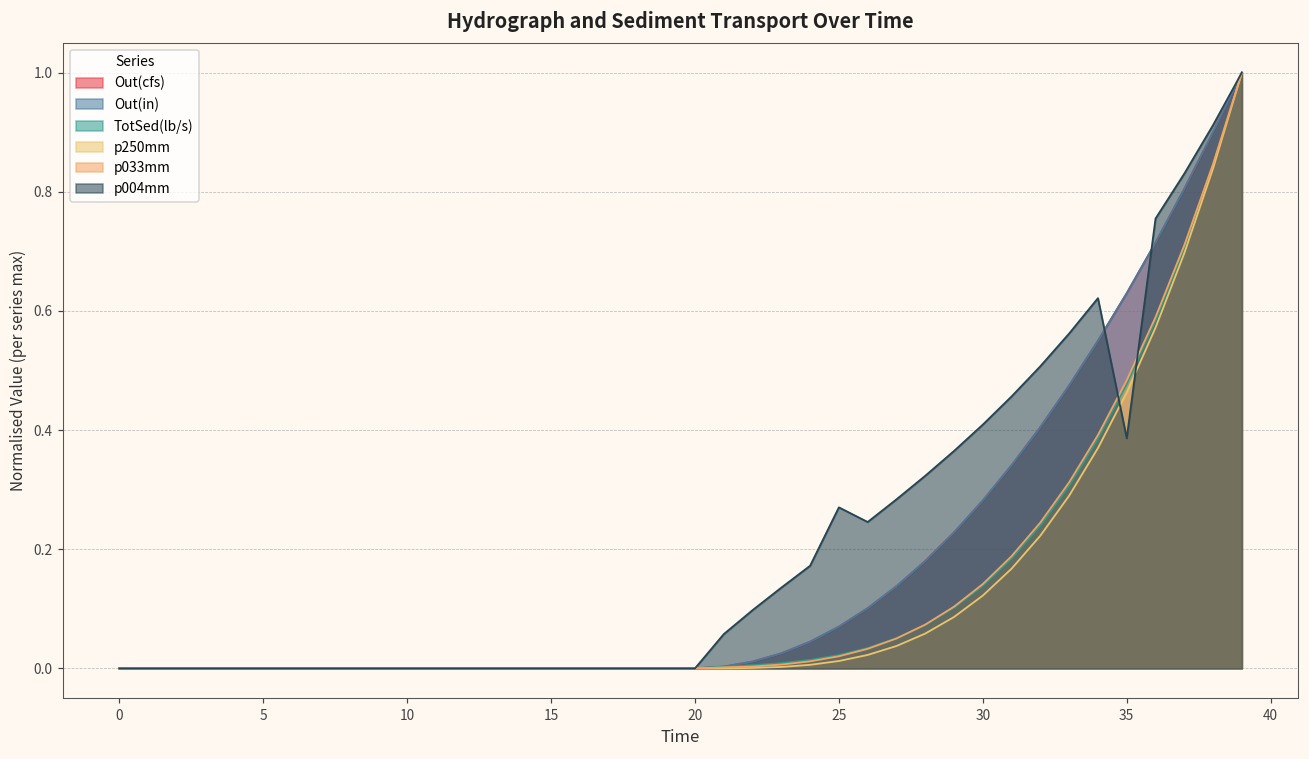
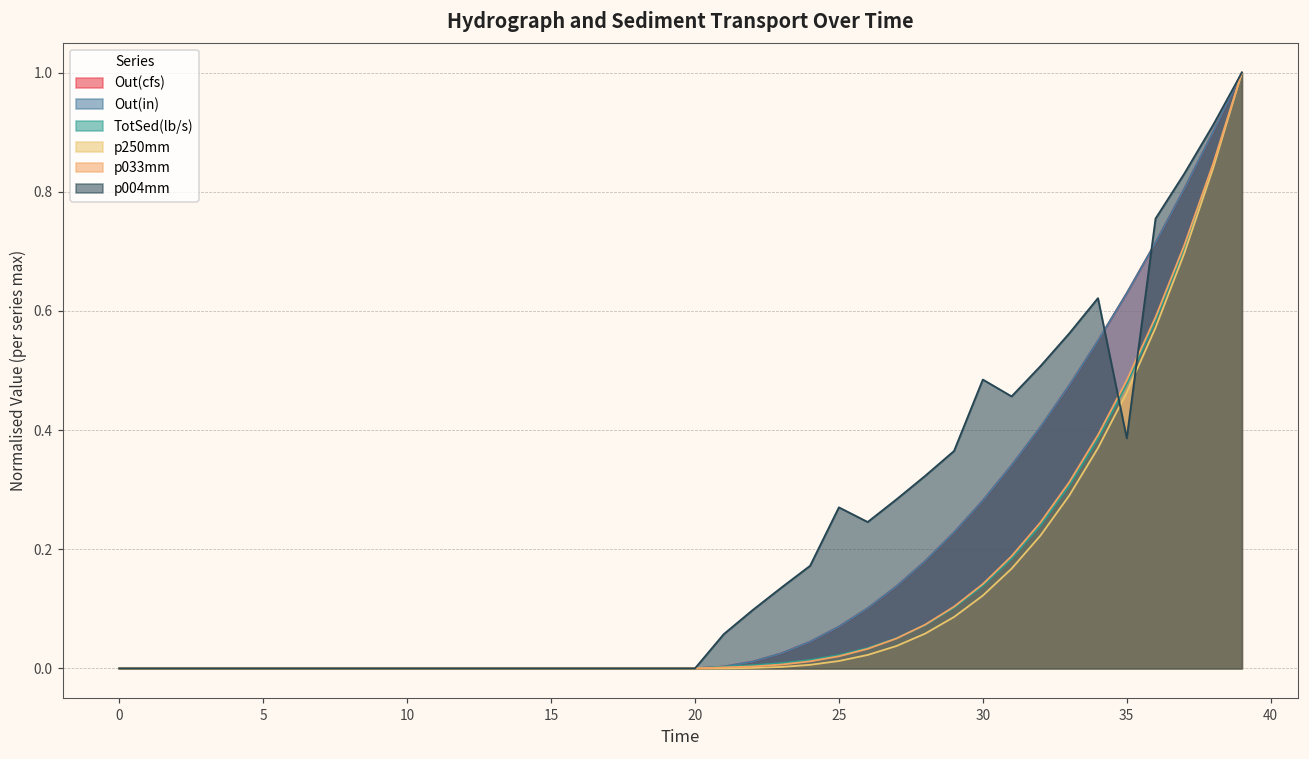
p004mm, 30: 0.41 -> 0.48
